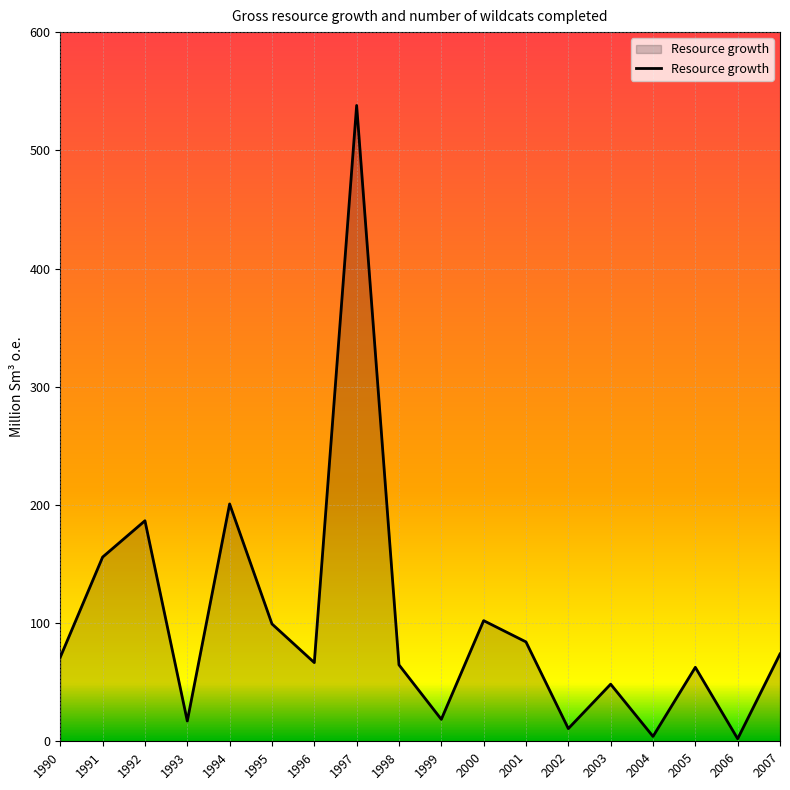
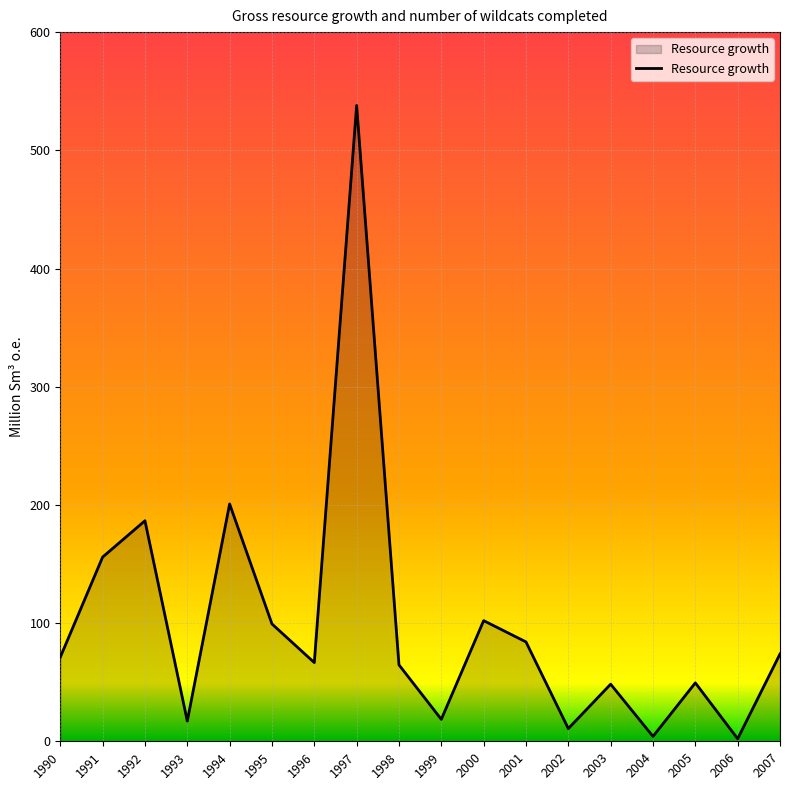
2005: 63 -> 49
